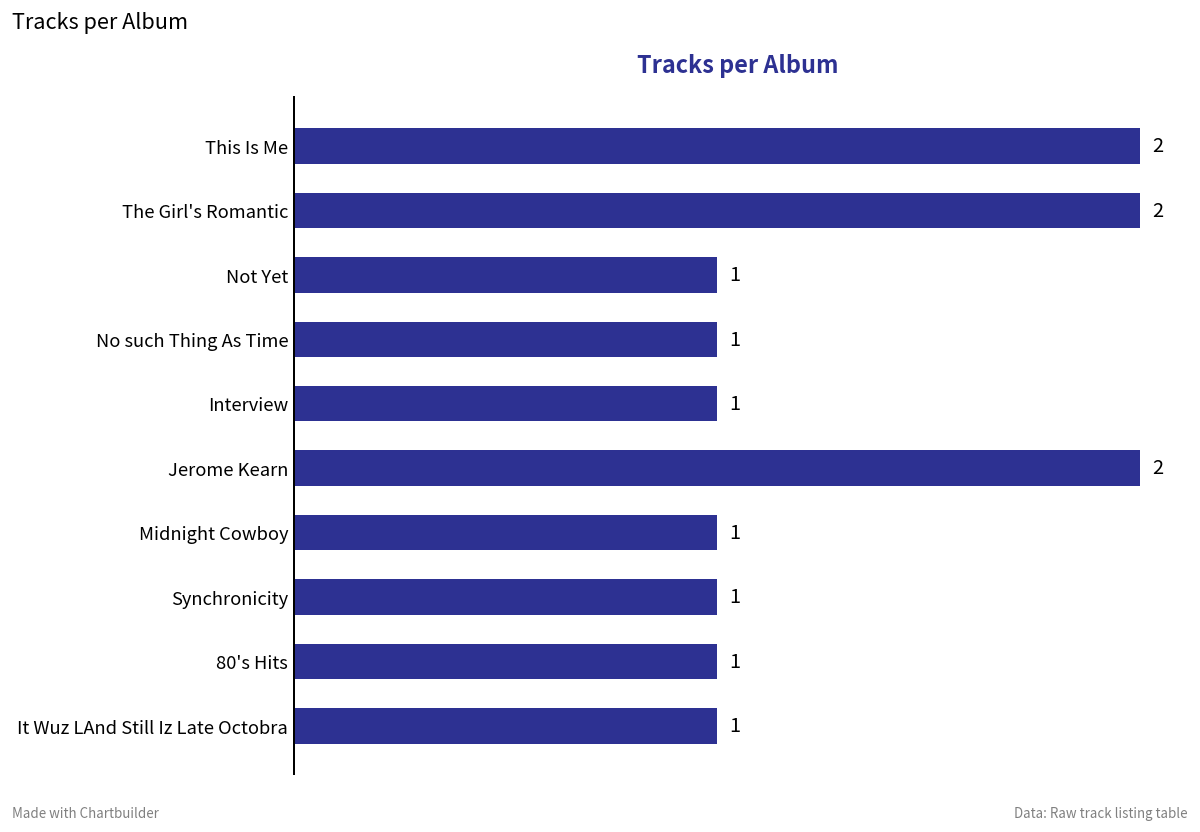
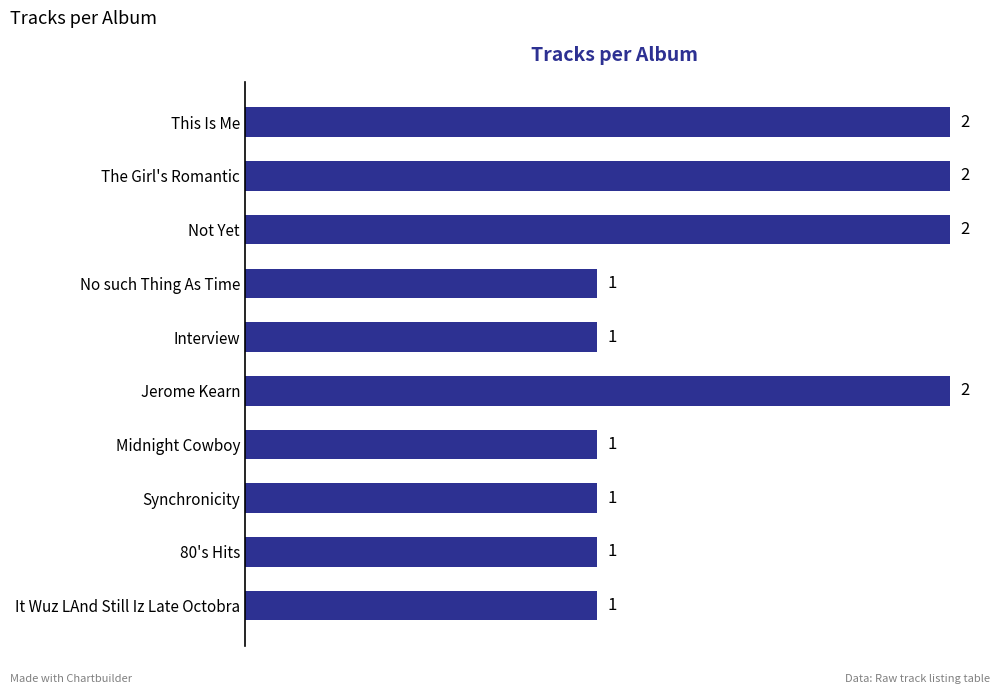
Not Yet: 1 -> 2
